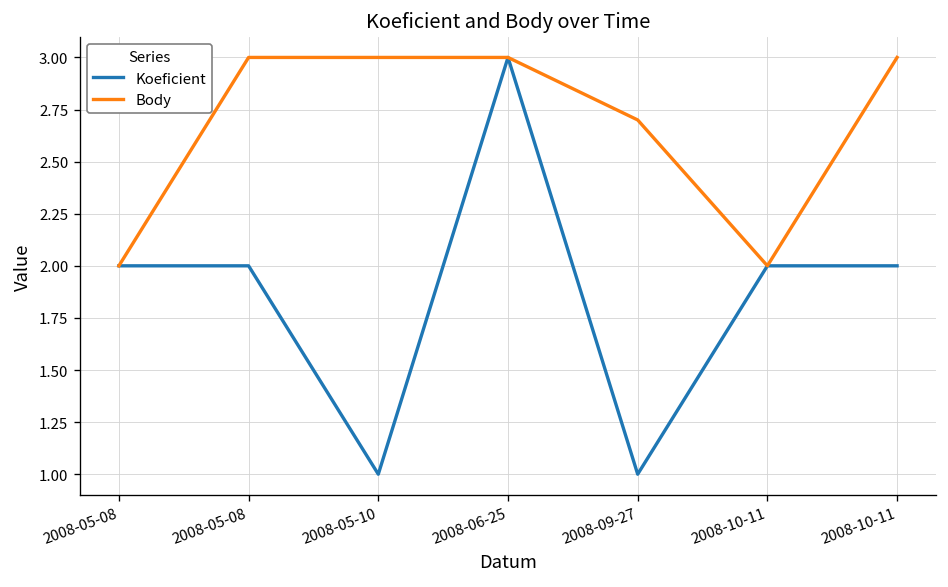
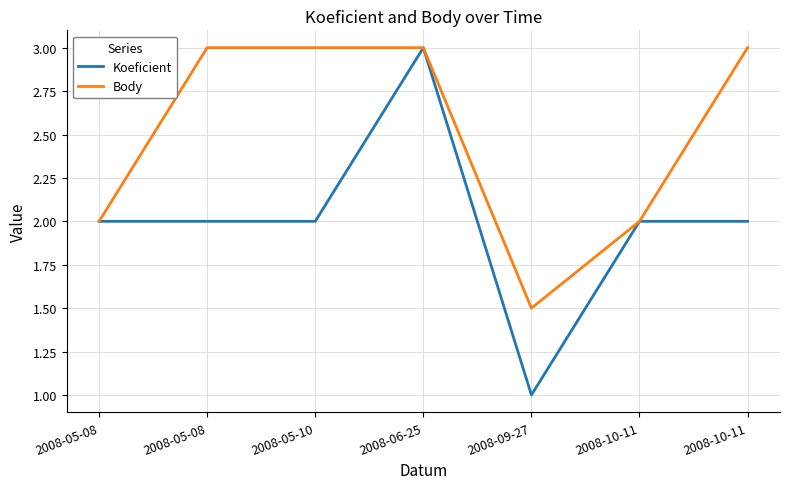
Koeficient, 2008-05-10: 1 -> 2
Body, 2008-09-27: 2.7 -> 1.5
